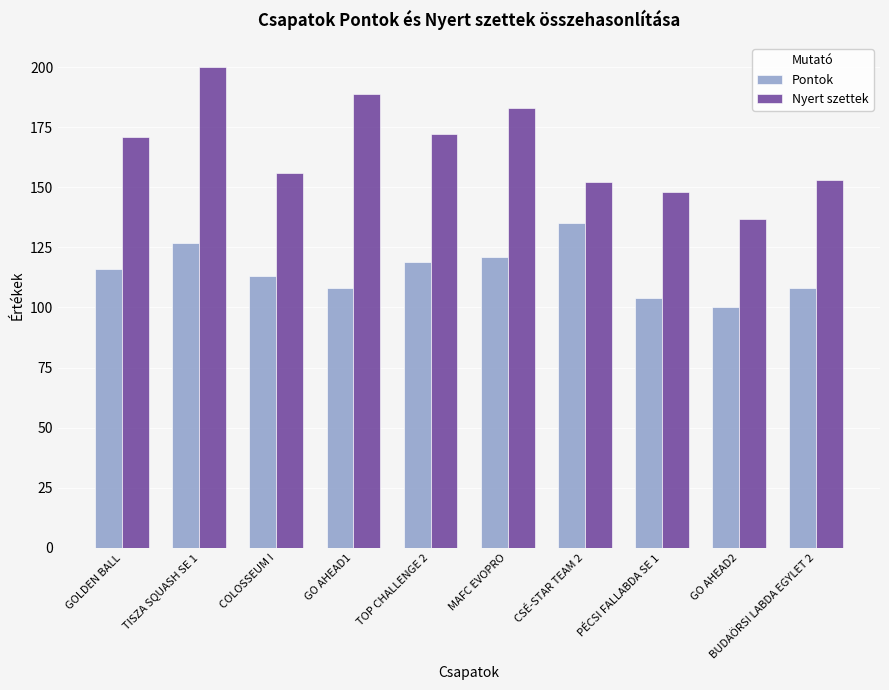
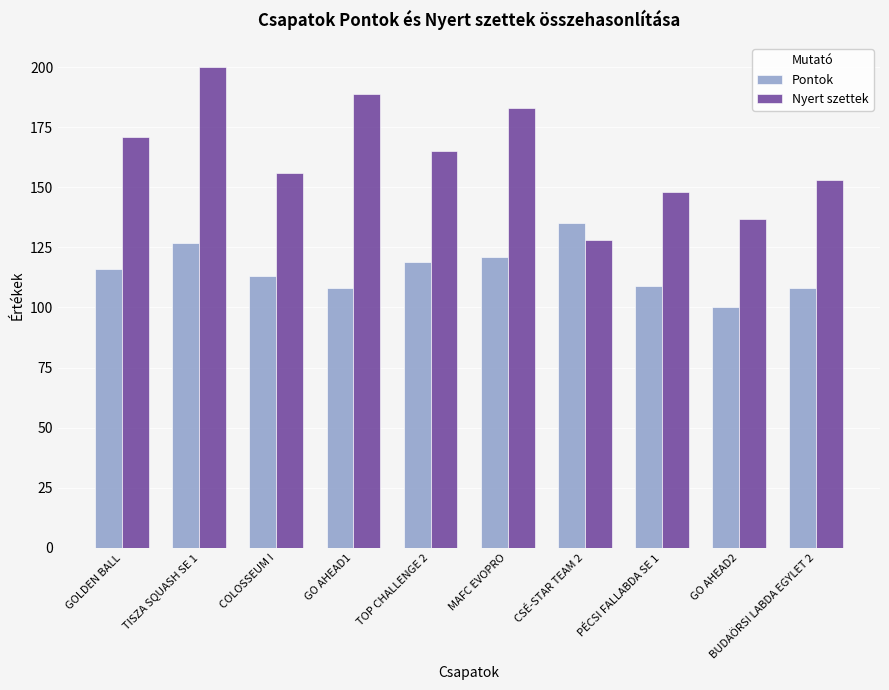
Nyert szettek, TOP CHALLENGE 2: 172 -> 165
Nyert szettek, CSÉ-STAR TEAM 2: 152 -> 128
Pontok, PÉCSI FALLABDA SE 1: 104 -> 109
